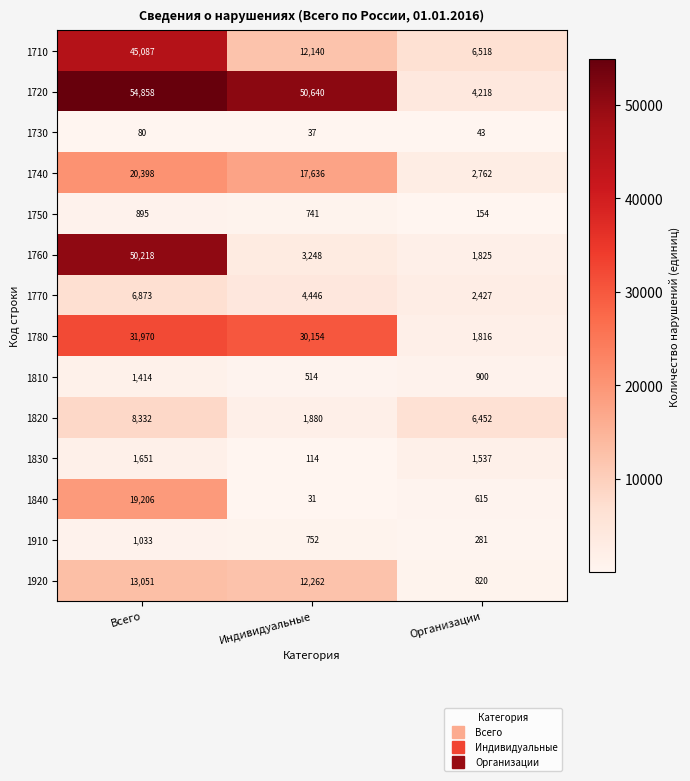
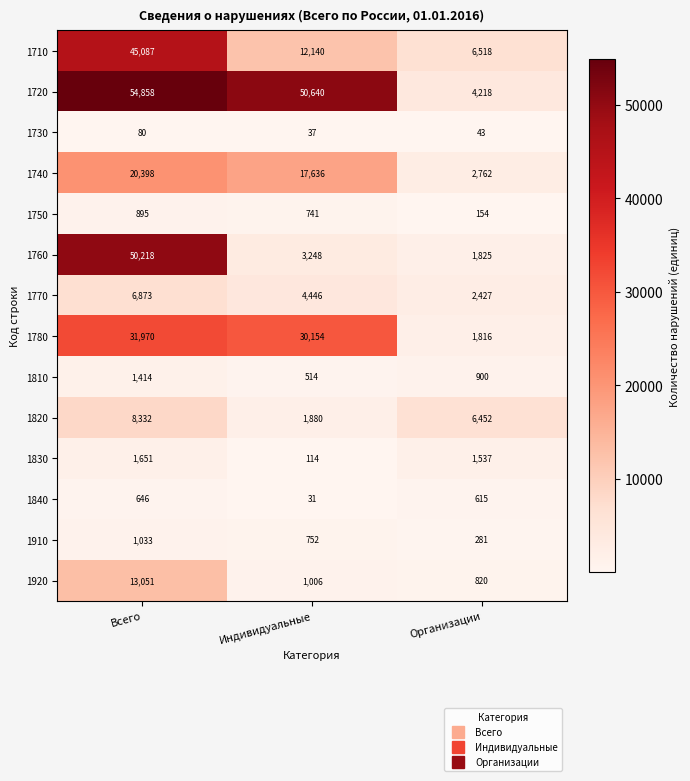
1840, Всего: 19,206 -> 646
1920, Индивидуальные: 12,262 -> 1,006
